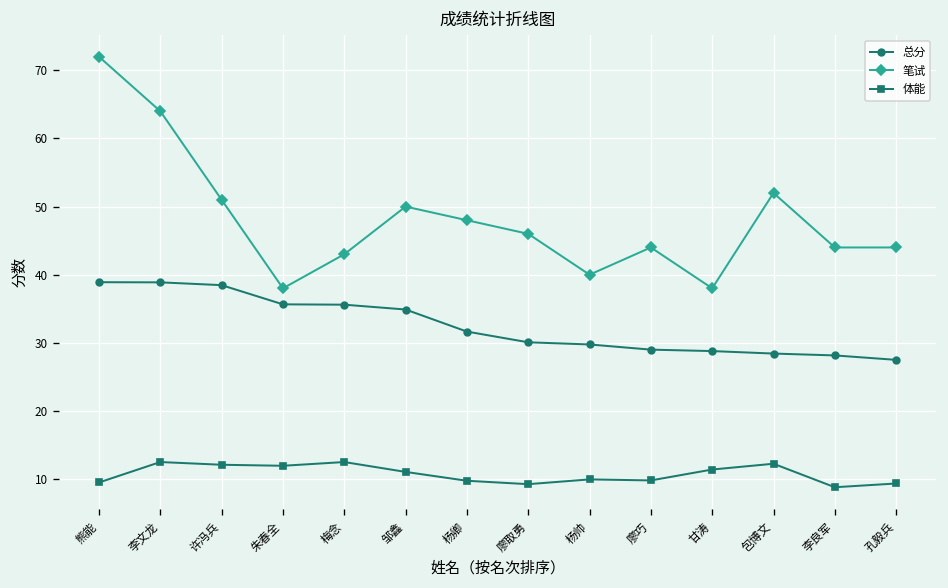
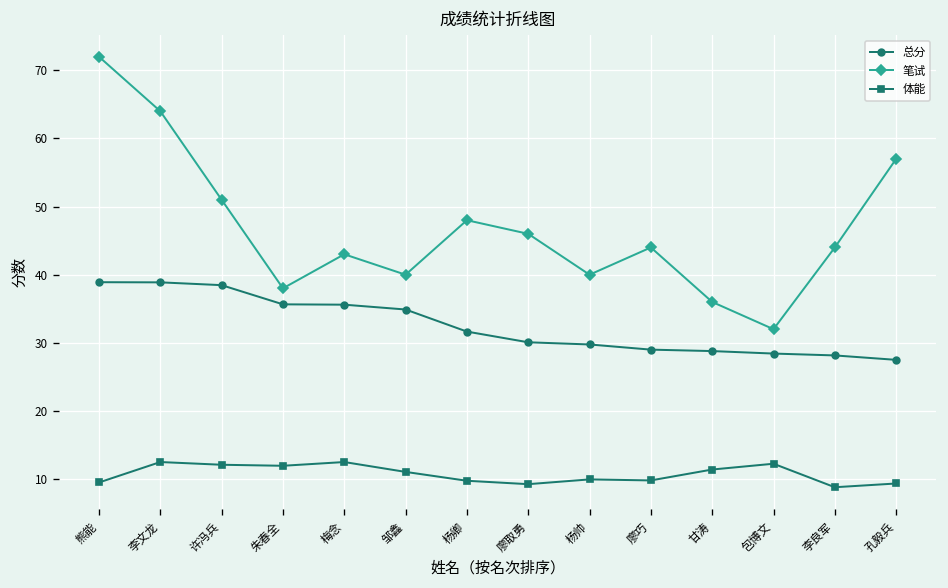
笔试, 邹鑫: 50 -> 40
笔试, 甘涛: 38 -> 36
笔试, 包博文: 52 -> 32
笔试, 孔毅兵: 44 -> 57
